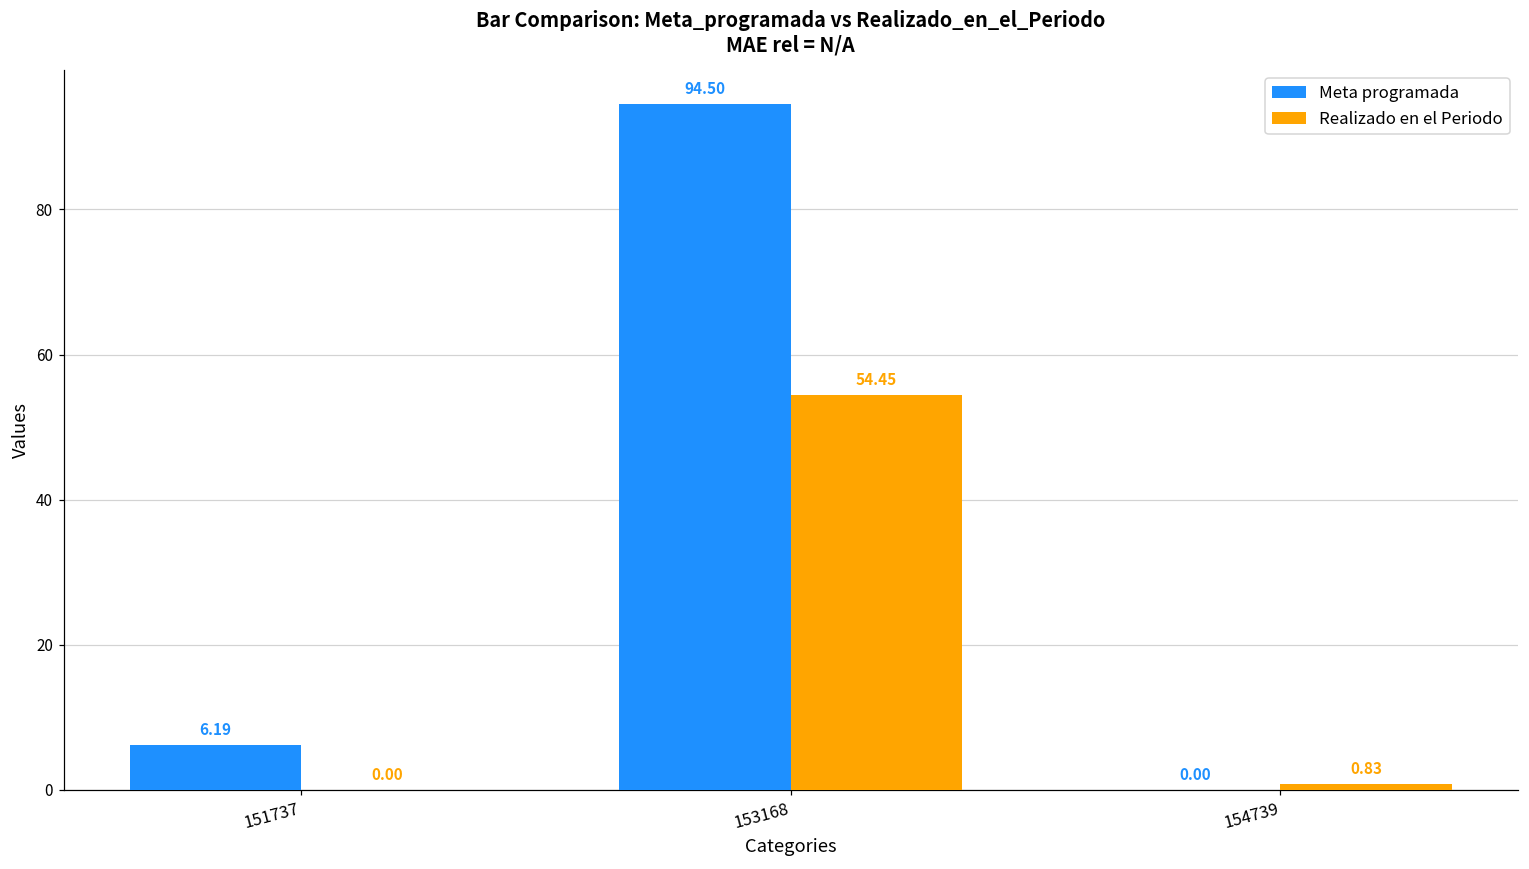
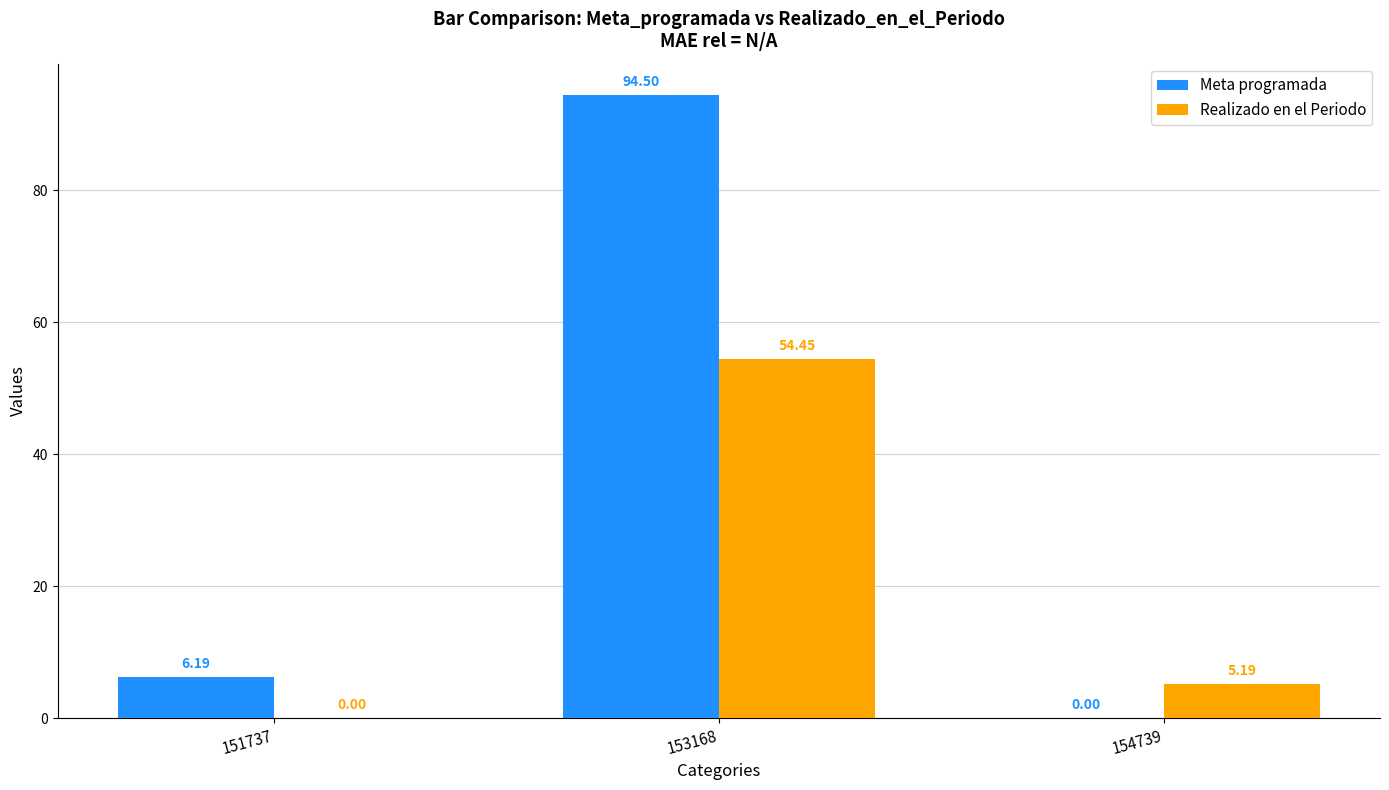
Realizado en el Periodo, 154739: 0.83 -> 5.19
